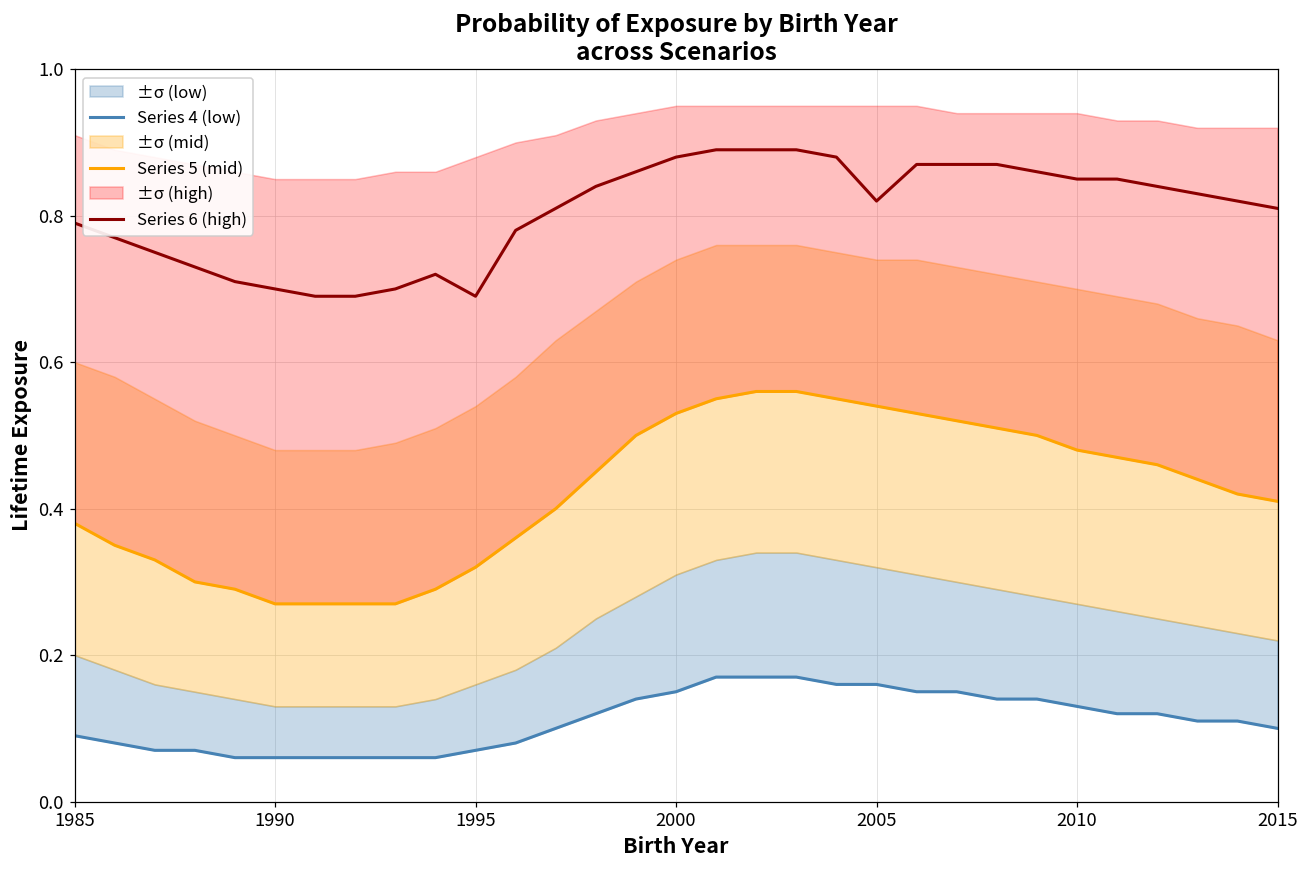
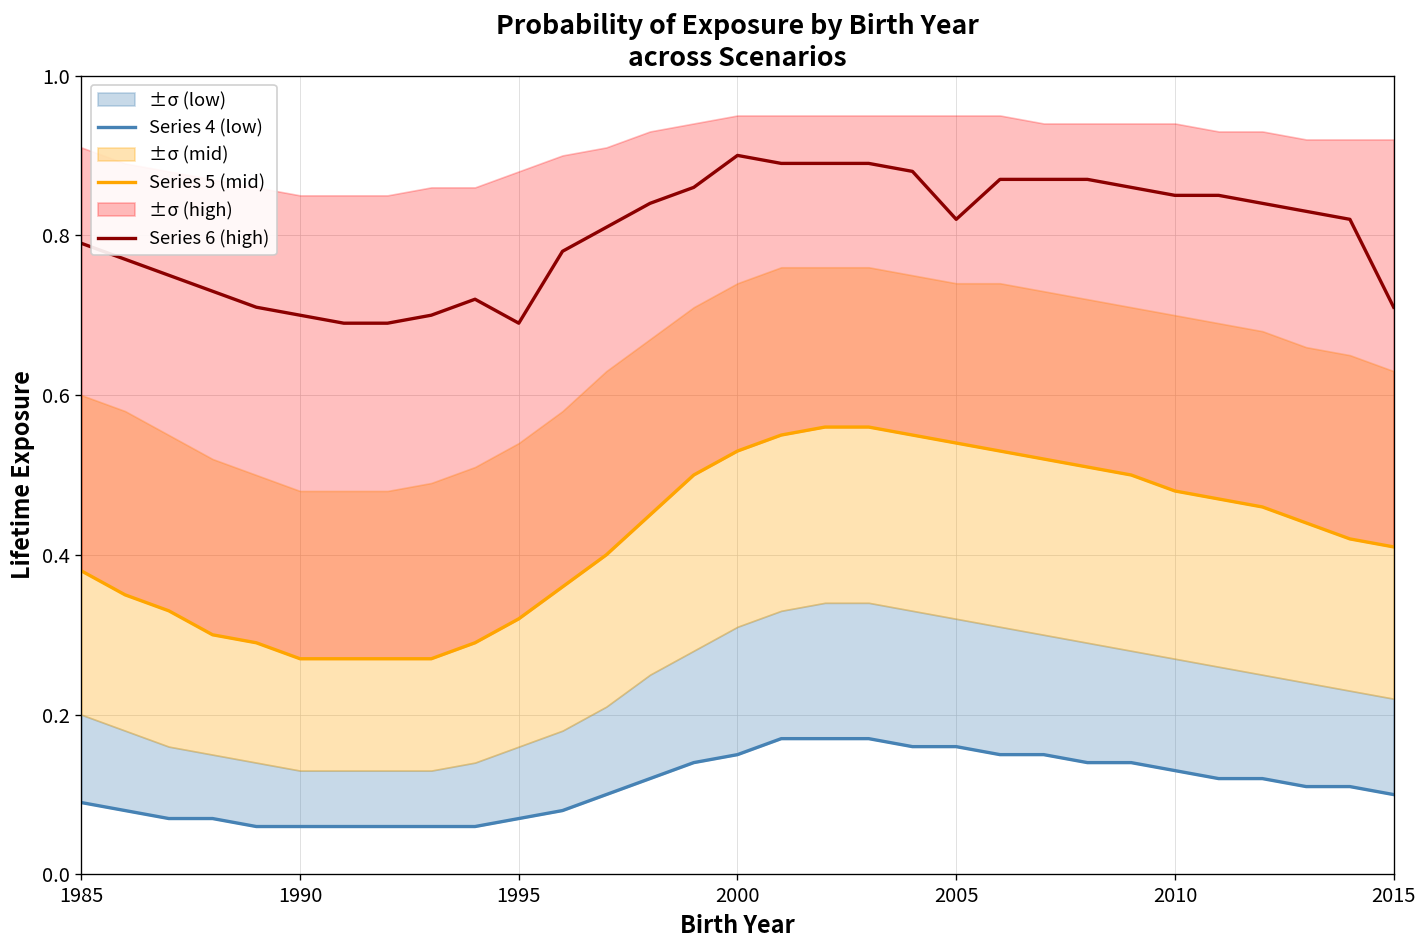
Series 6 (high), 2000: 0.88 -> 0.90
Series 6 (high), 2015: 0.81 -> 0.71
